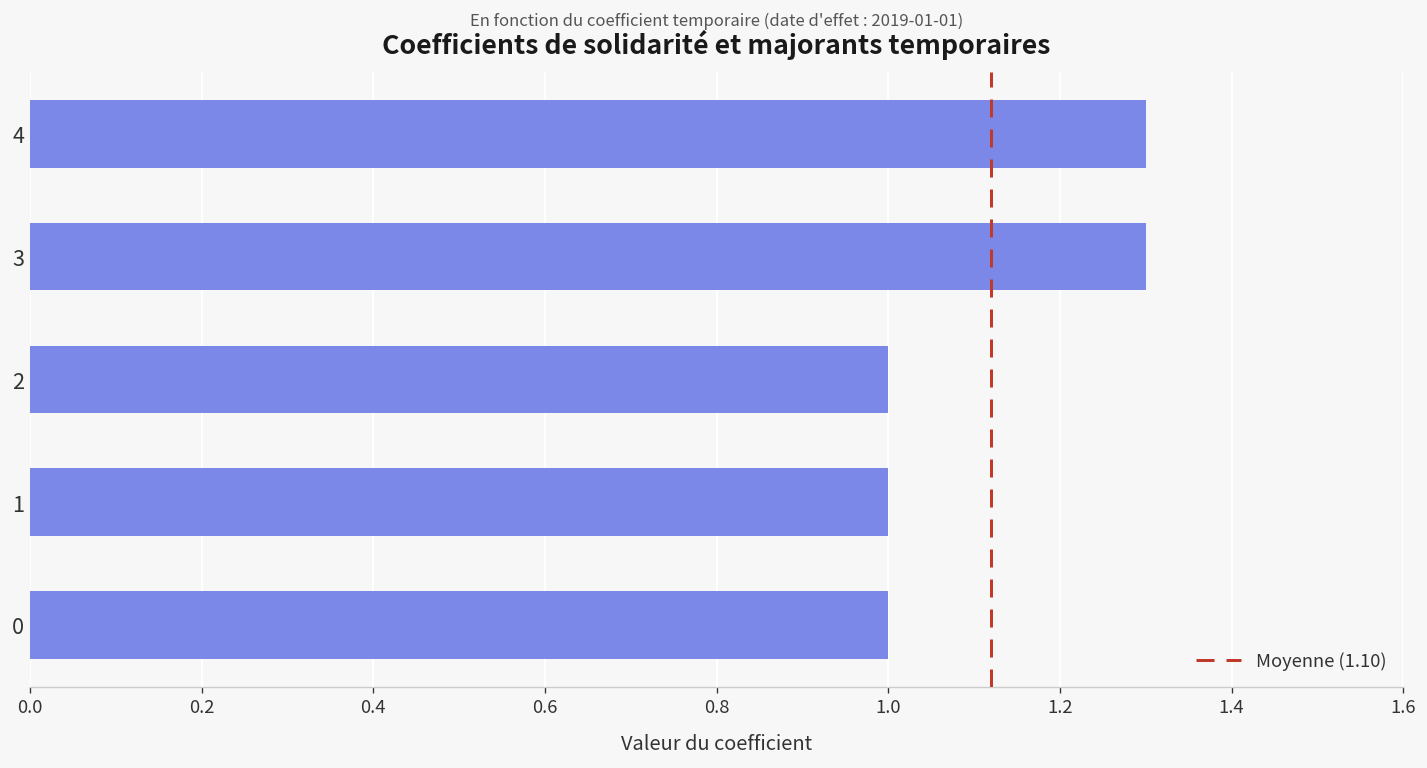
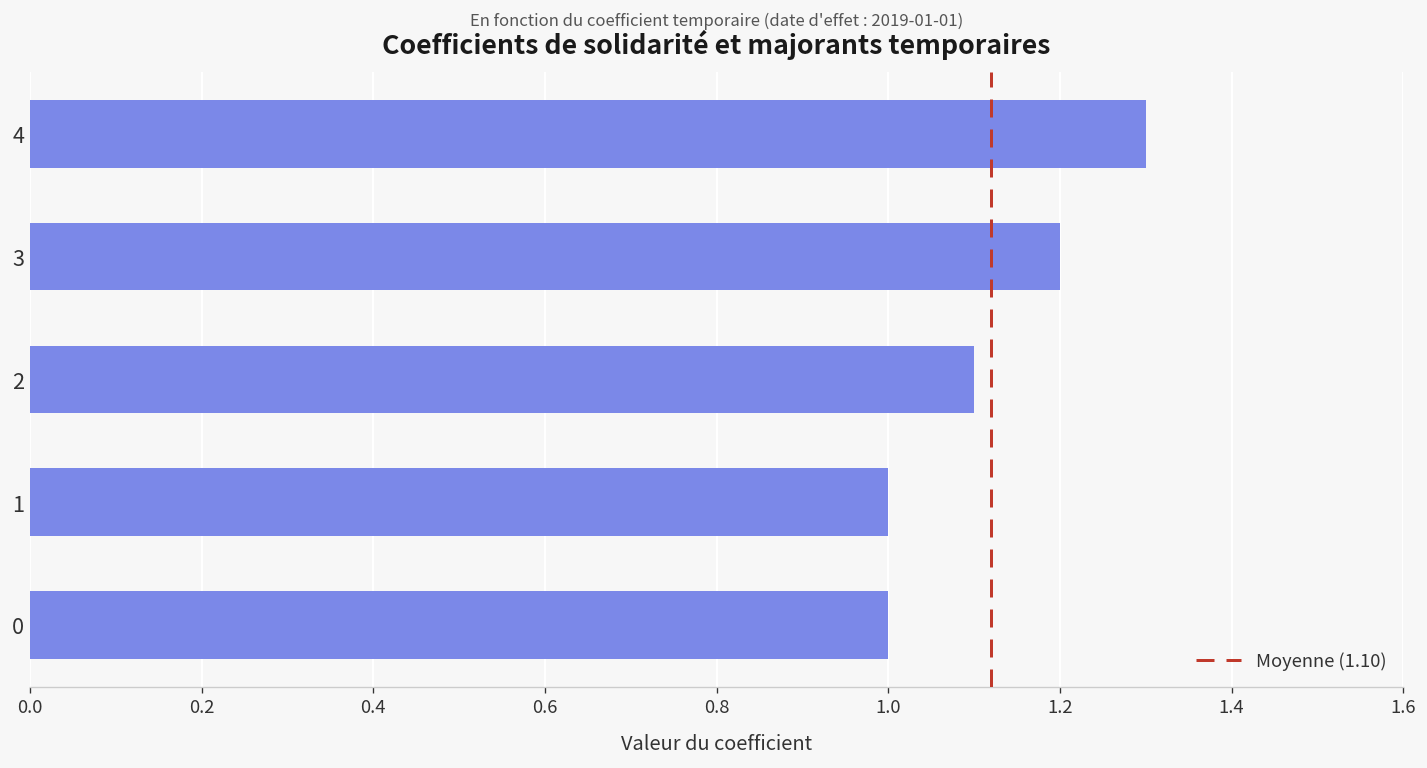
3: 1.3 -> 1.2
2: 1.0 -> 1.1
